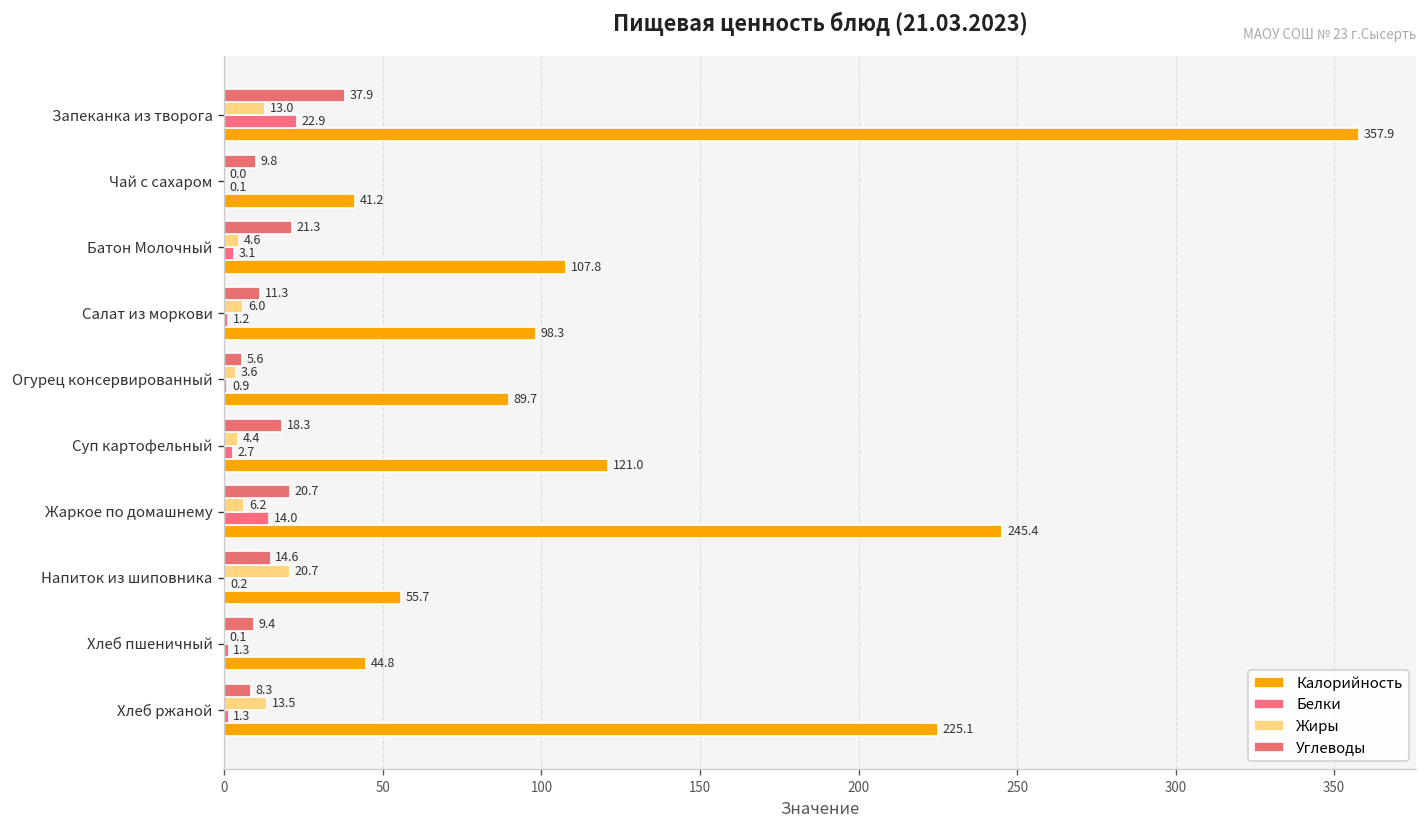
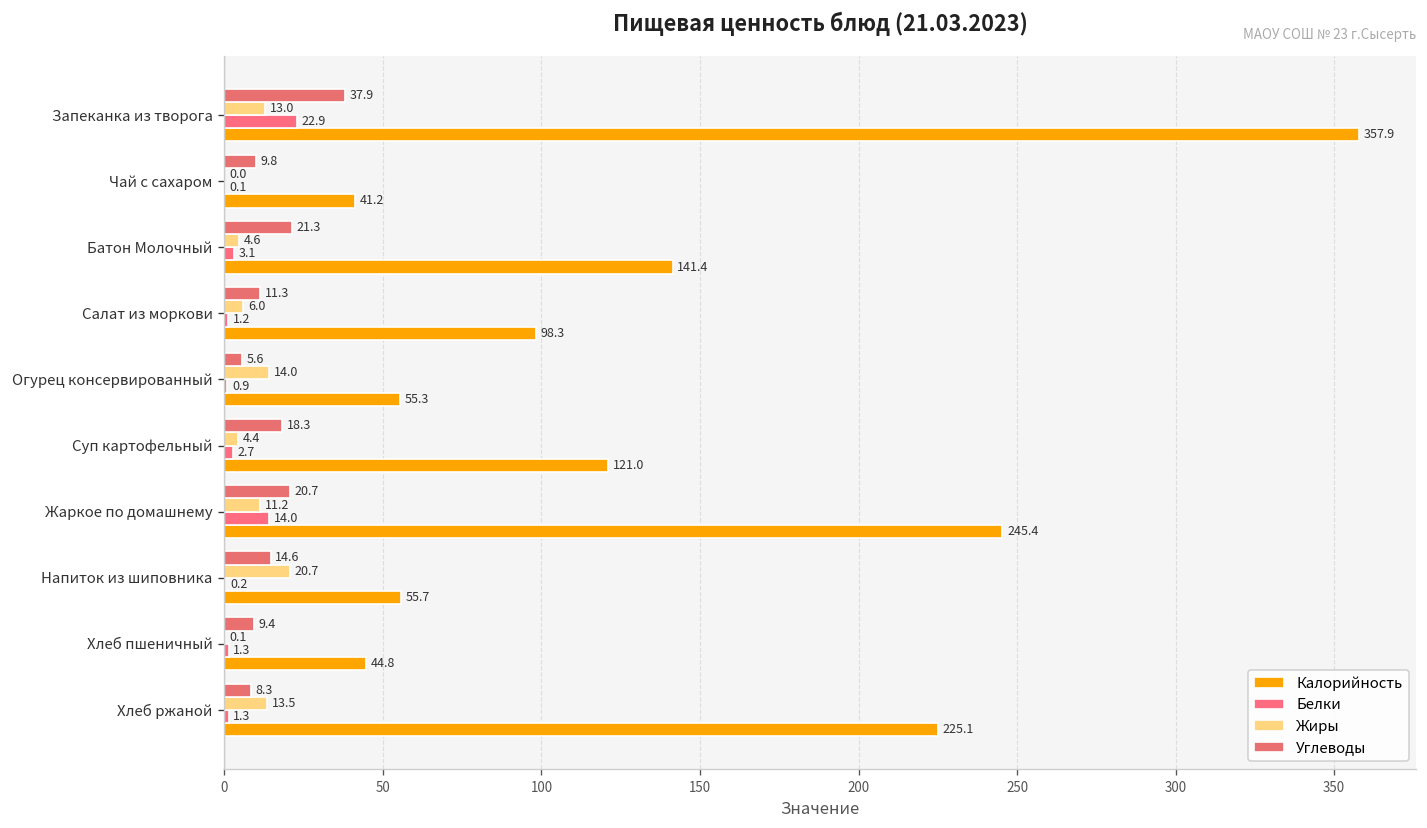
Калорийность, Батон Молочный: 107.8 -> 141.4
Жиры, Огурец консервированный: 3.6 -> 14.0
Калорийность, Огурец консервированный: 89.7 -> 55.3
Жиры, Жаркое по домашнему: 6.2 -> 11.2
